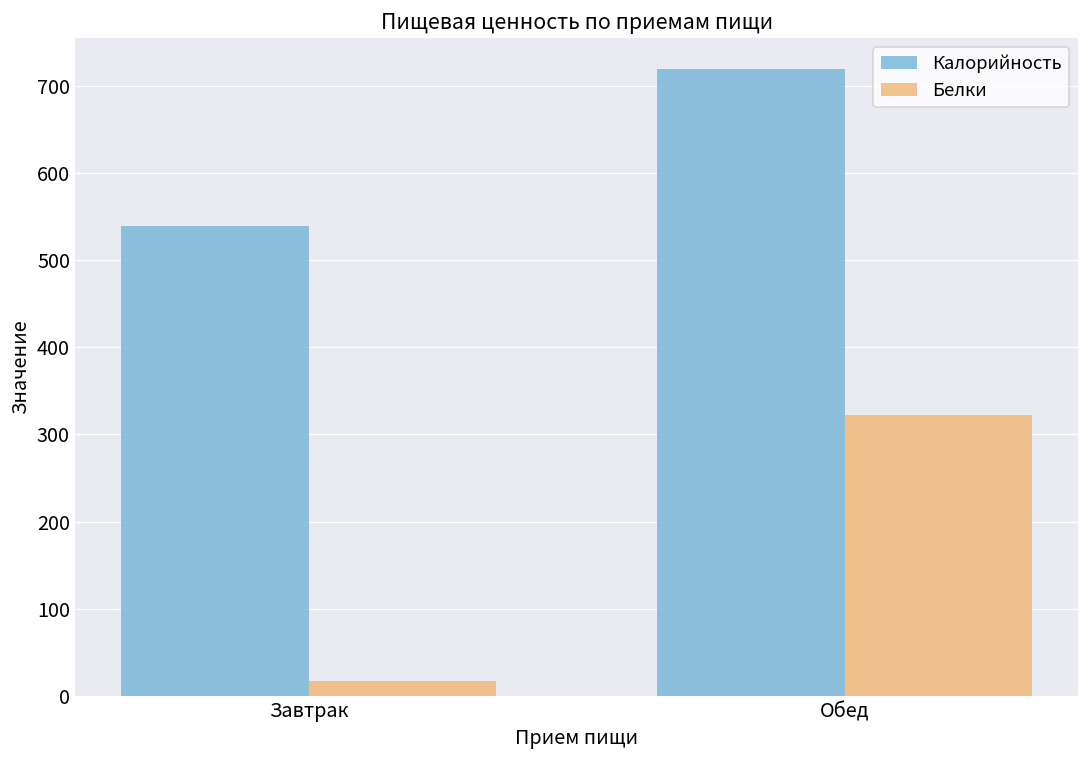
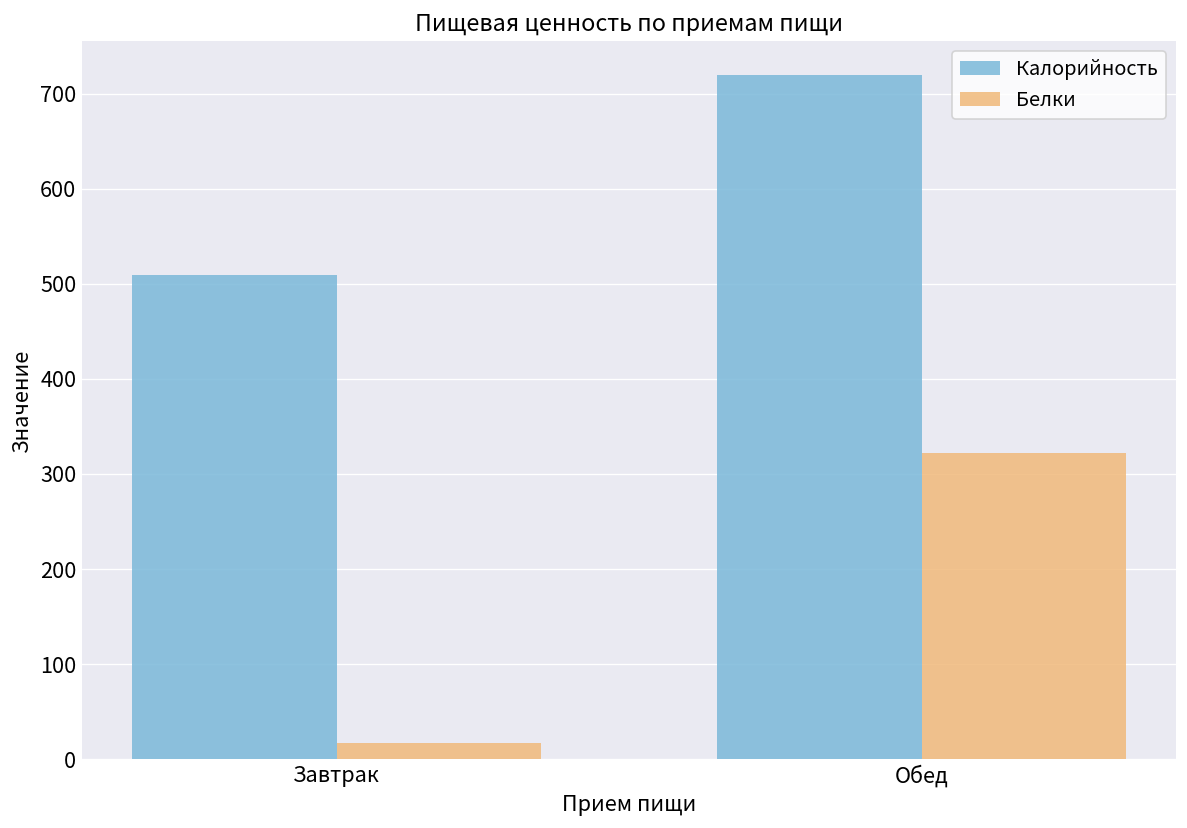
Калорийность, Завтрак: 540 -> 510
